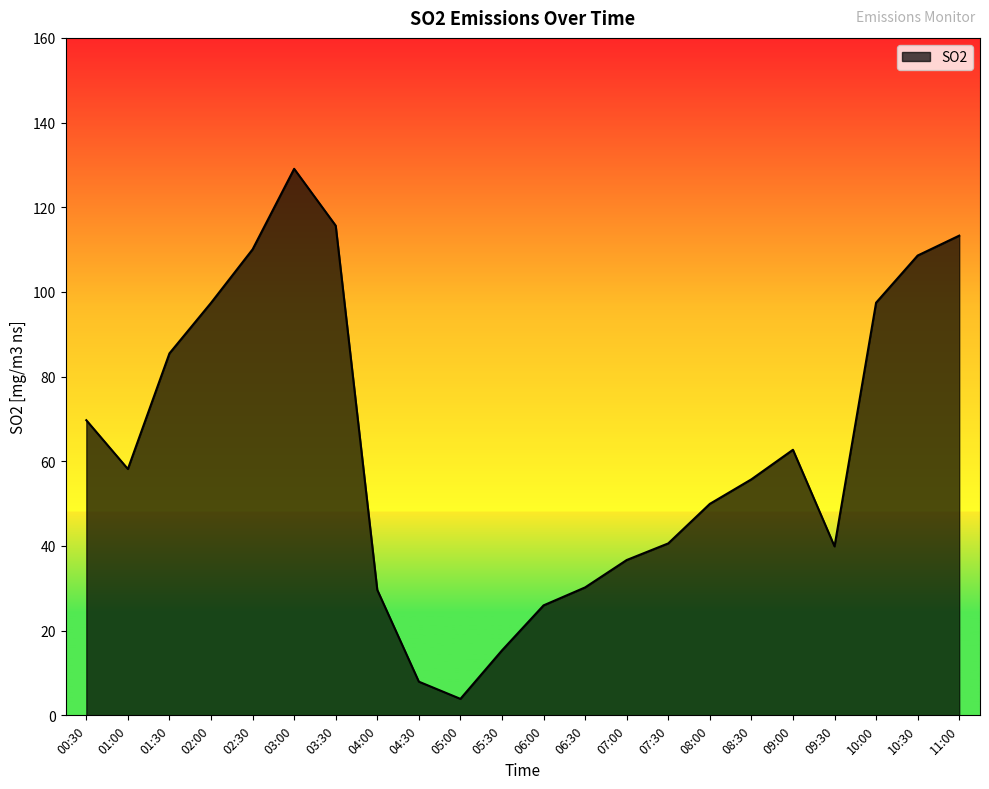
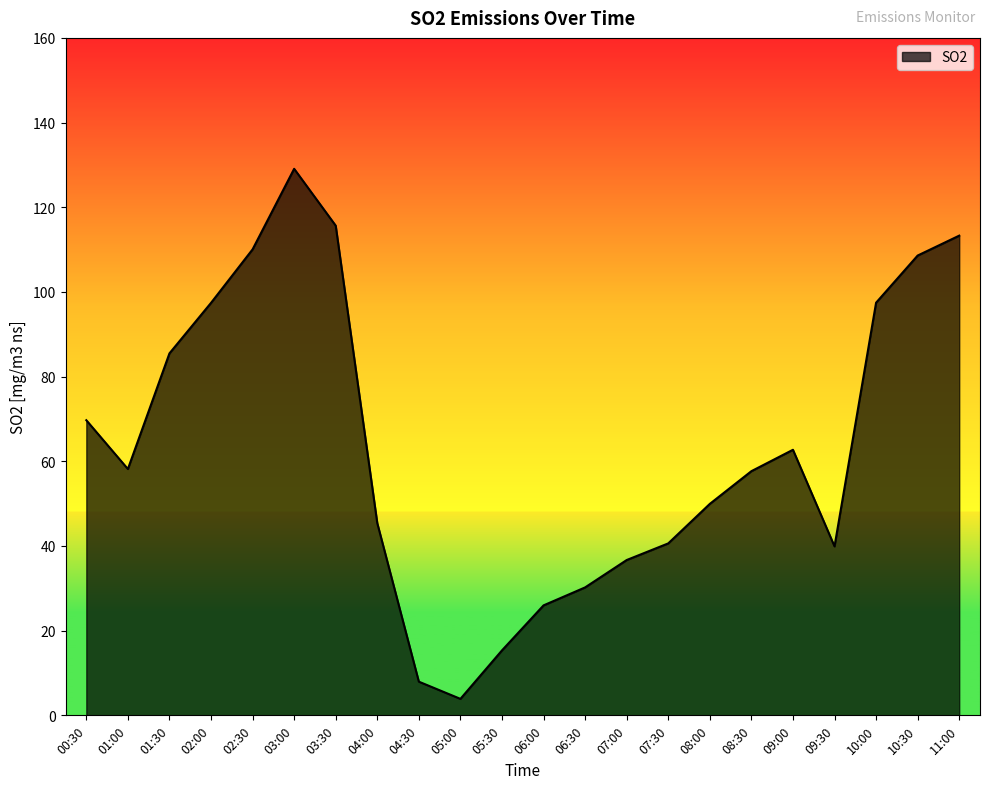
04:00: 30 -> 45
08:30: 56 -> 58
